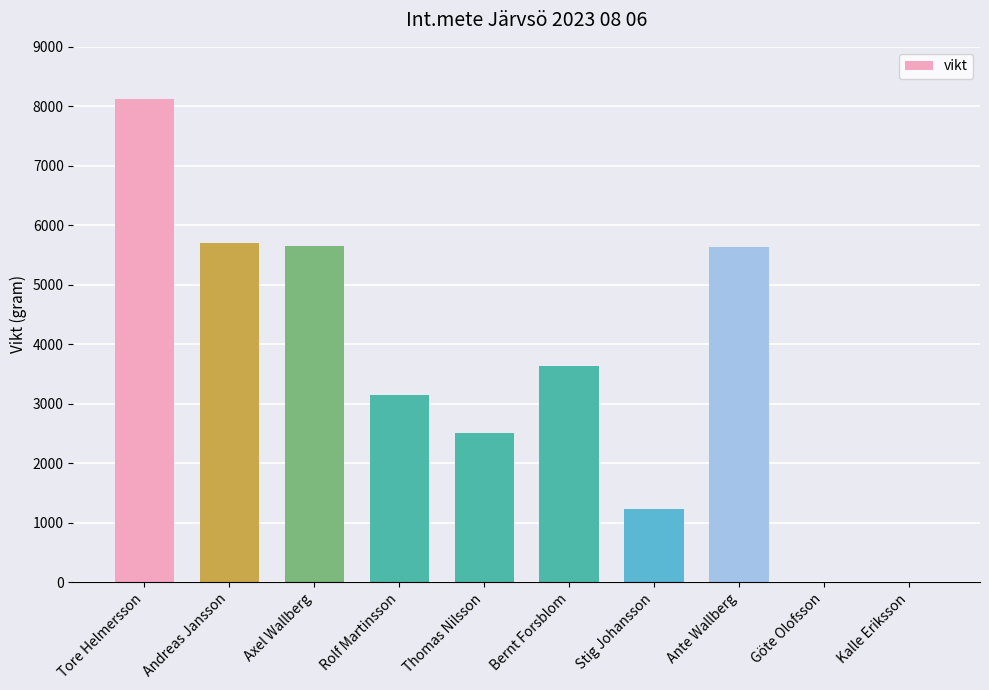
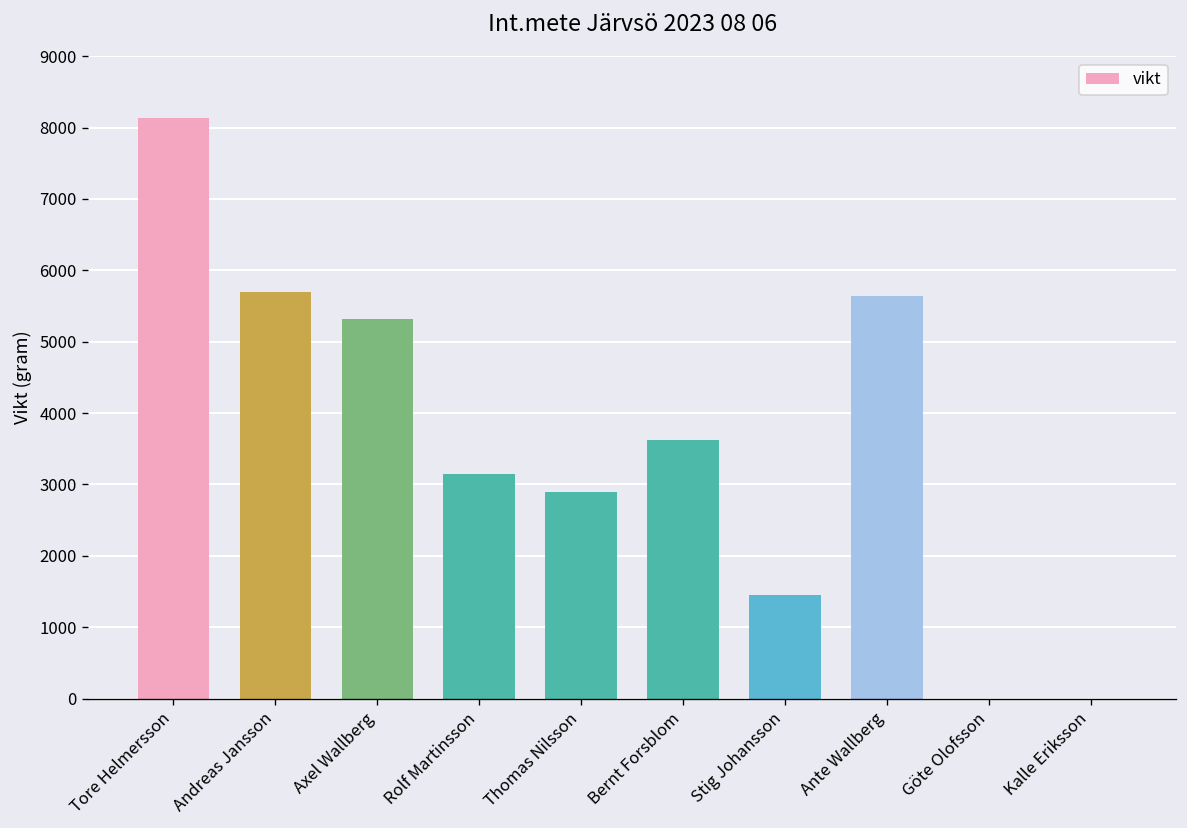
Axel Wallberg: 5600 -> 5300
Thomas Nilsson: 2500 -> 2900
Stig Johansson: 1200 -> 1500
